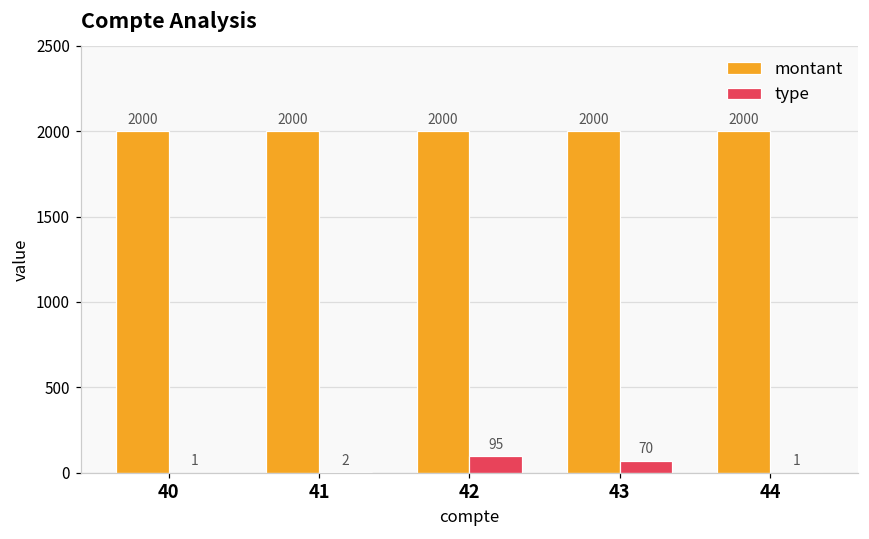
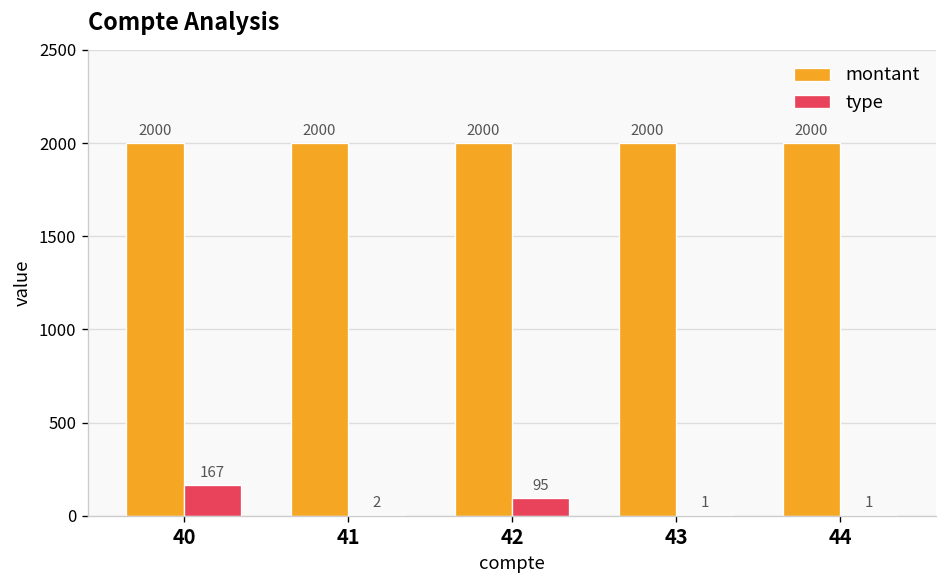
type, 40: 1 -> 167
type, 43: 70 -> 1
